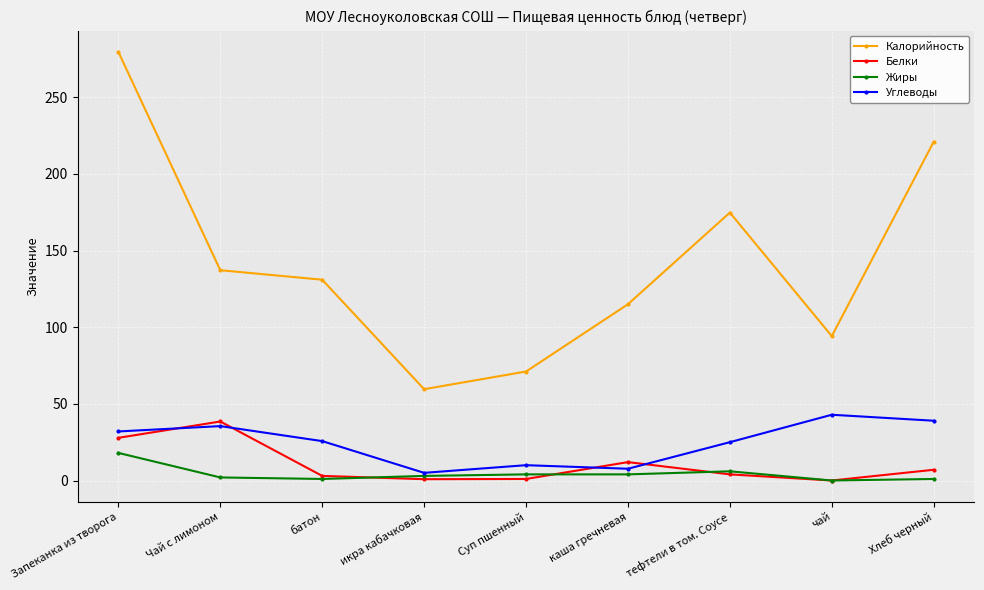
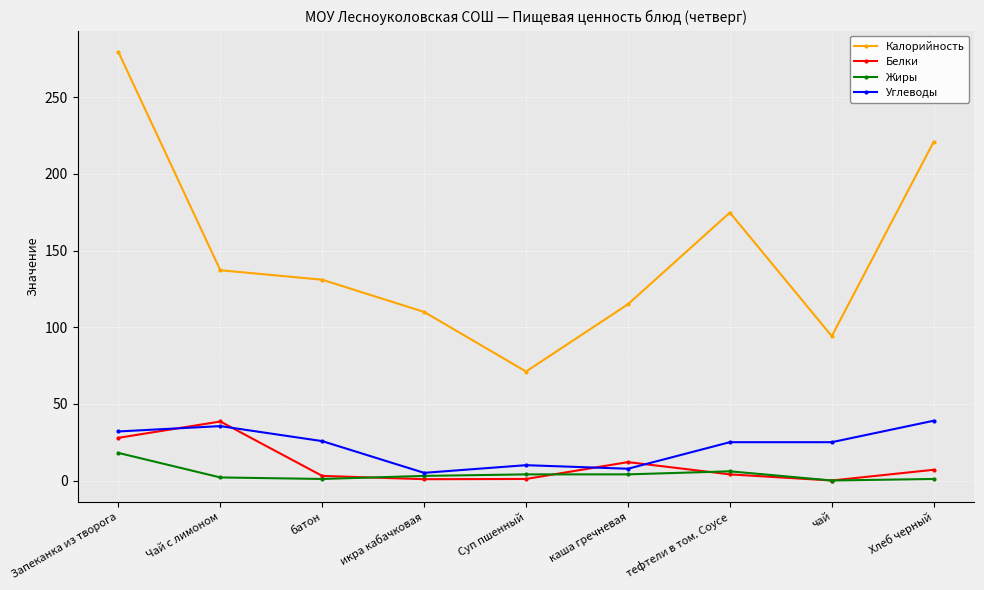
Калорийность, икра кабачковая: 60 -> 110
Углеводы, чай: 43 -> 25
